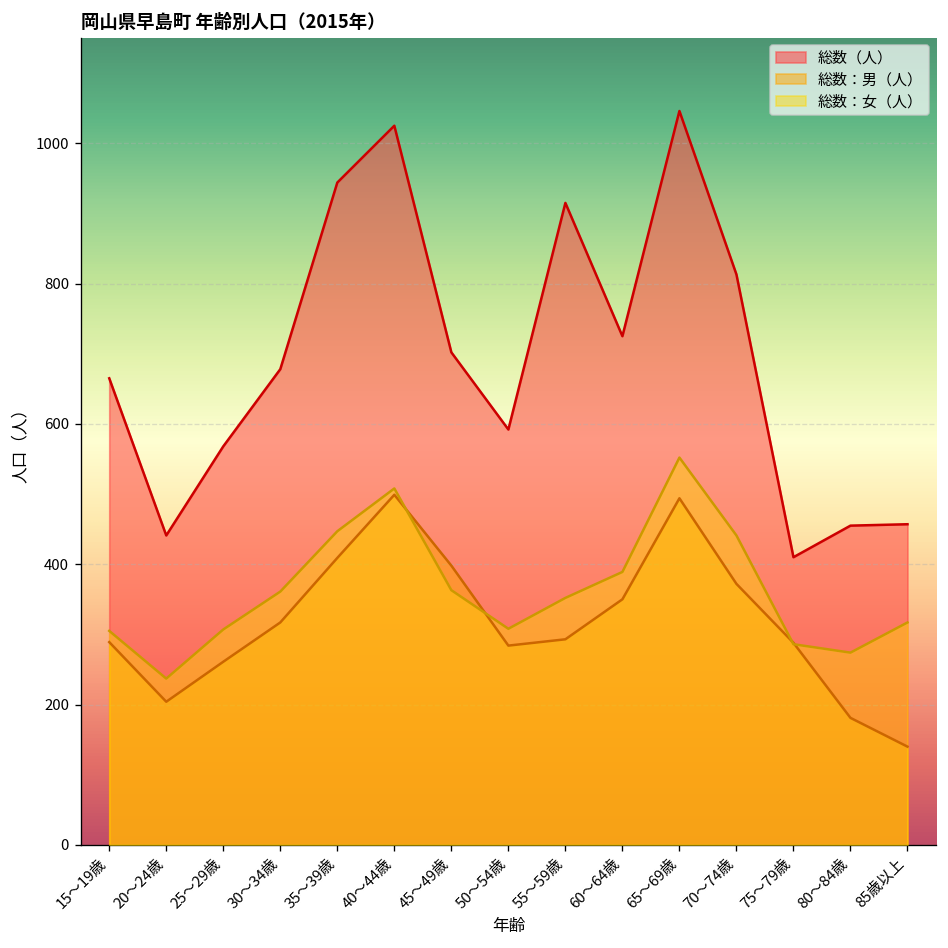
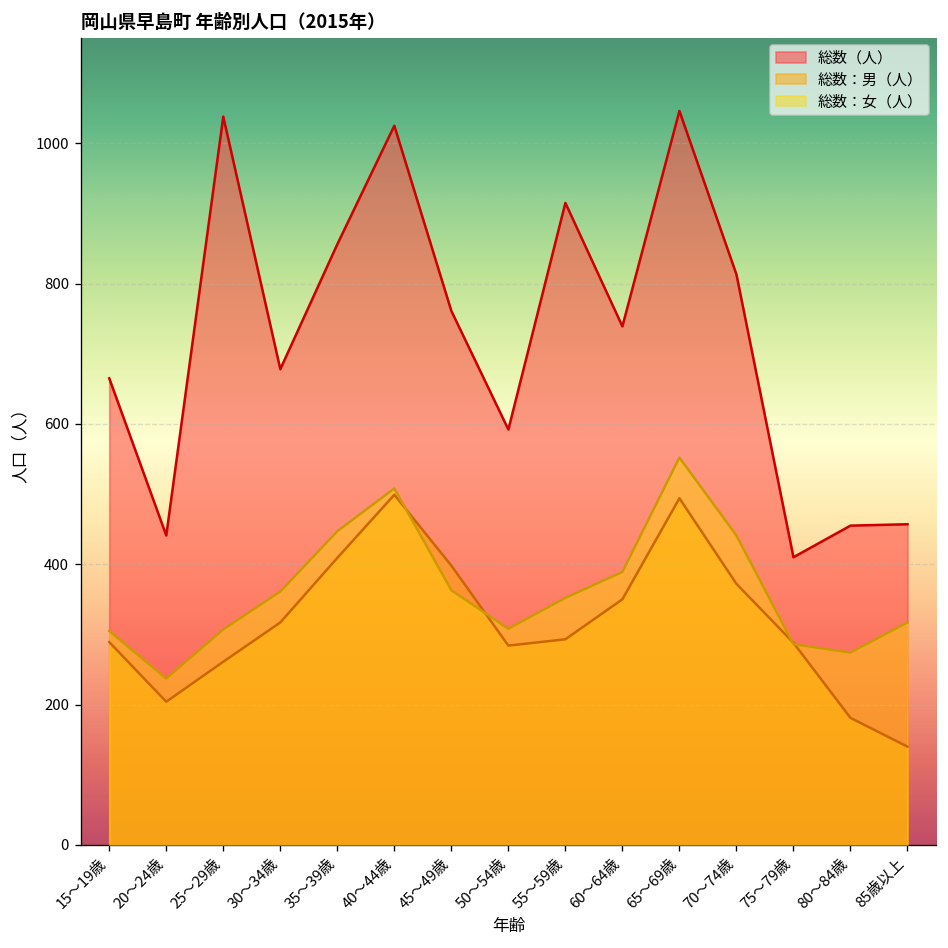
総数（人）, 25～29歳: 570 -> 1040
総数（人）, 35～39歳: 940 -> 860
総数（人）, 45～49歳: 700 -> 760
総数（人）, 60～64歳: 730 -> 740
